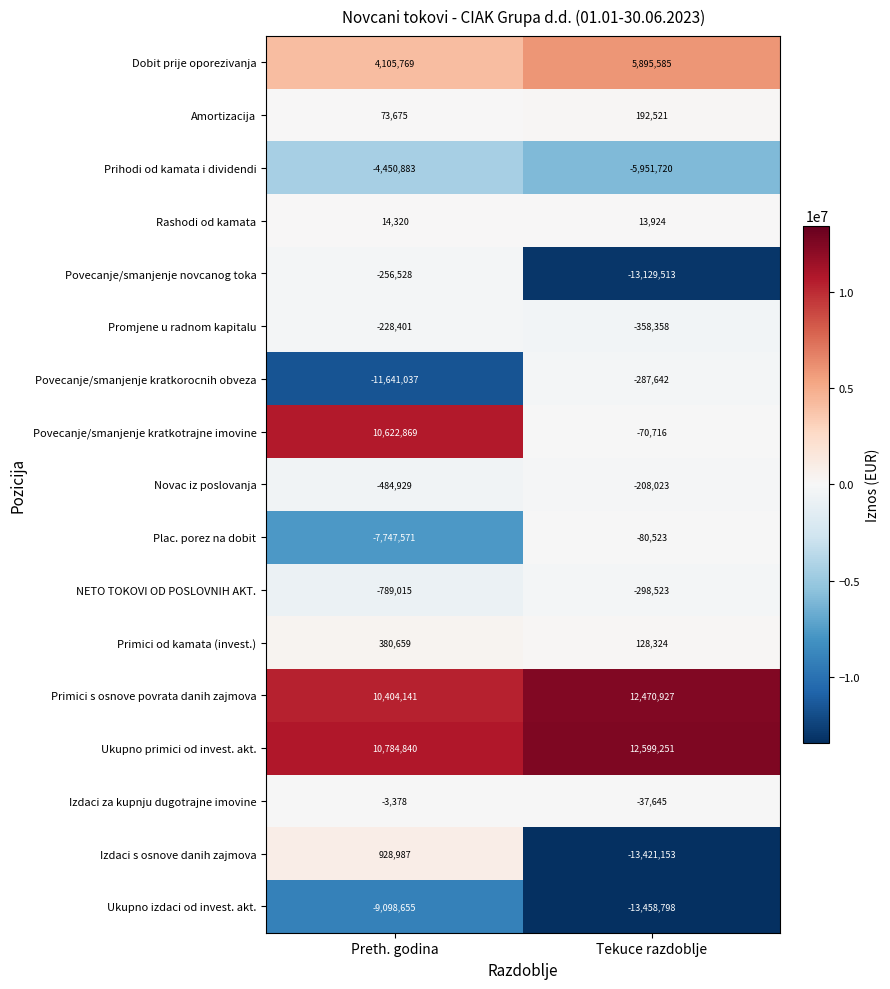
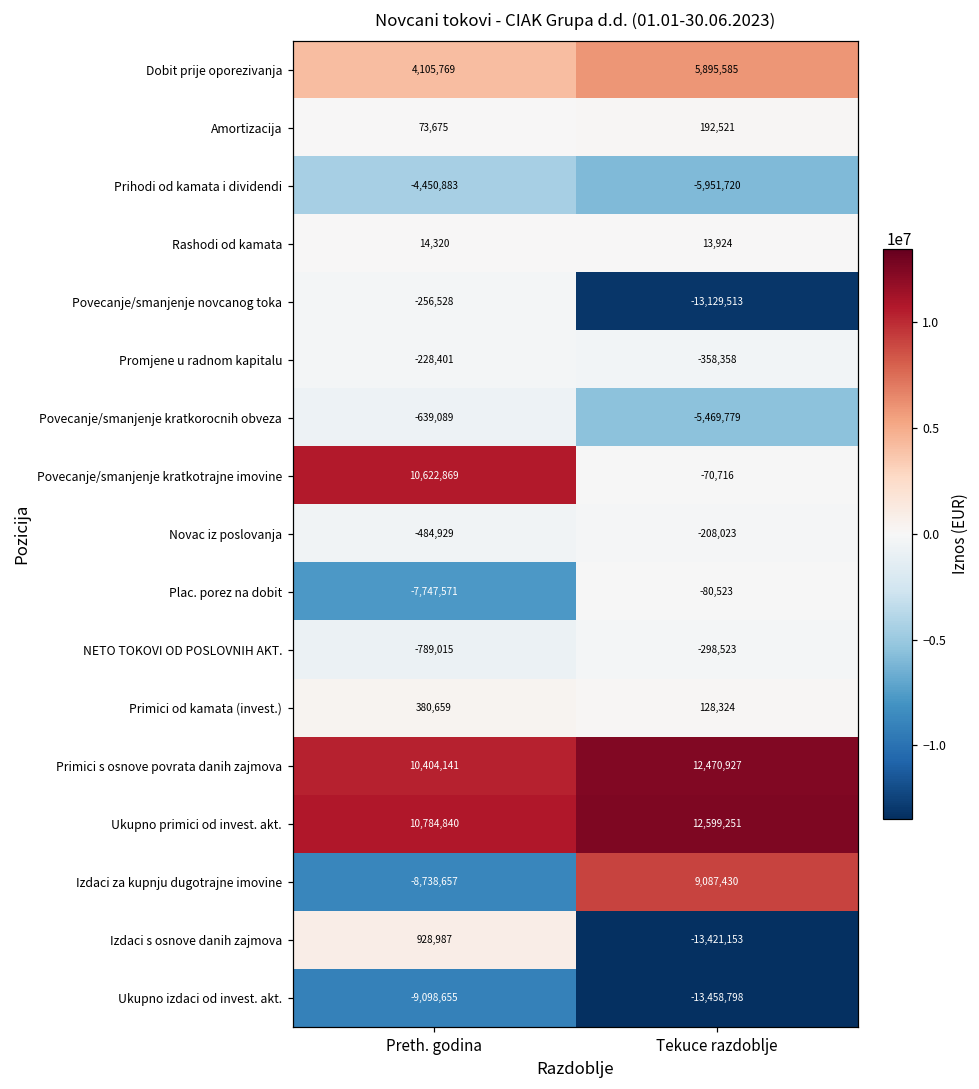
Povecanje/smanjenje kratkorocnih obveza, Preth. godina: -11,641,037 -> -639,089
Povecanje/smanjenje kratkorocnih obveza, Tekuce razdoblje: -287,642 -> -5,469,779
Izdaci za kupnju dugotrajne imovine, Preth. godina: -3,378 -> -8,738,657
Izdaci za kupnju dugotrajne imovine, Tekuce razdoblje: -37,645 -> 9,087,430
